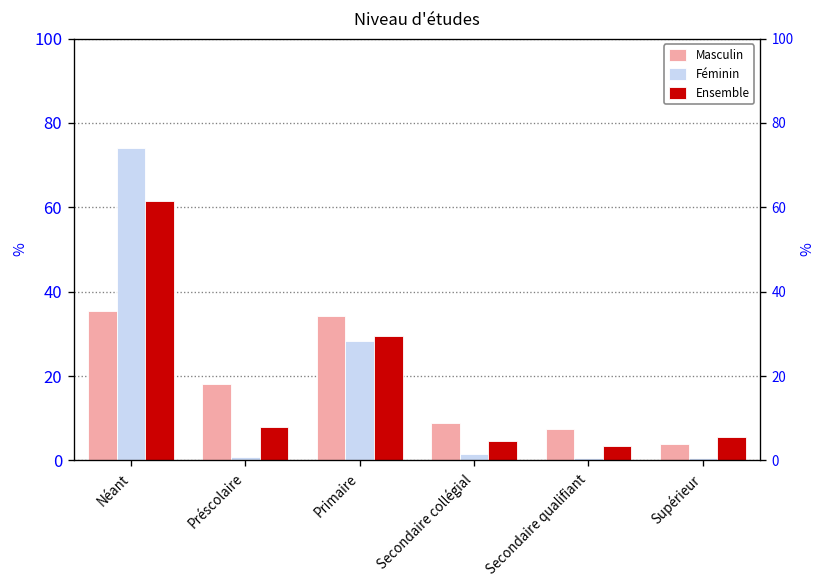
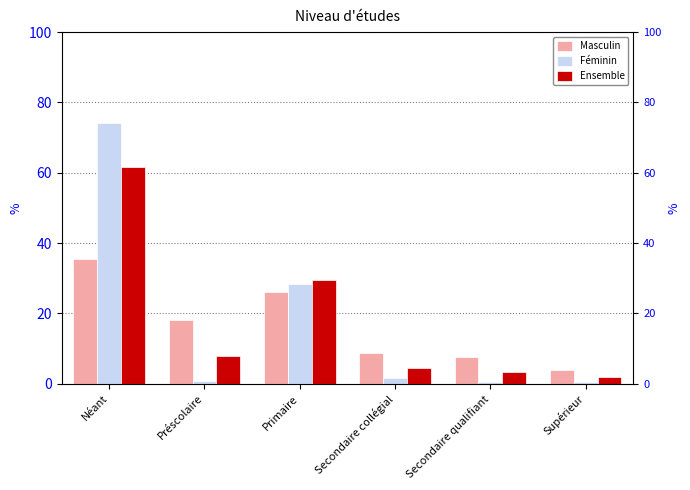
Masculin, Primaire: 34 -> 26
Ensemble, Supérieur: 6 -> 2
